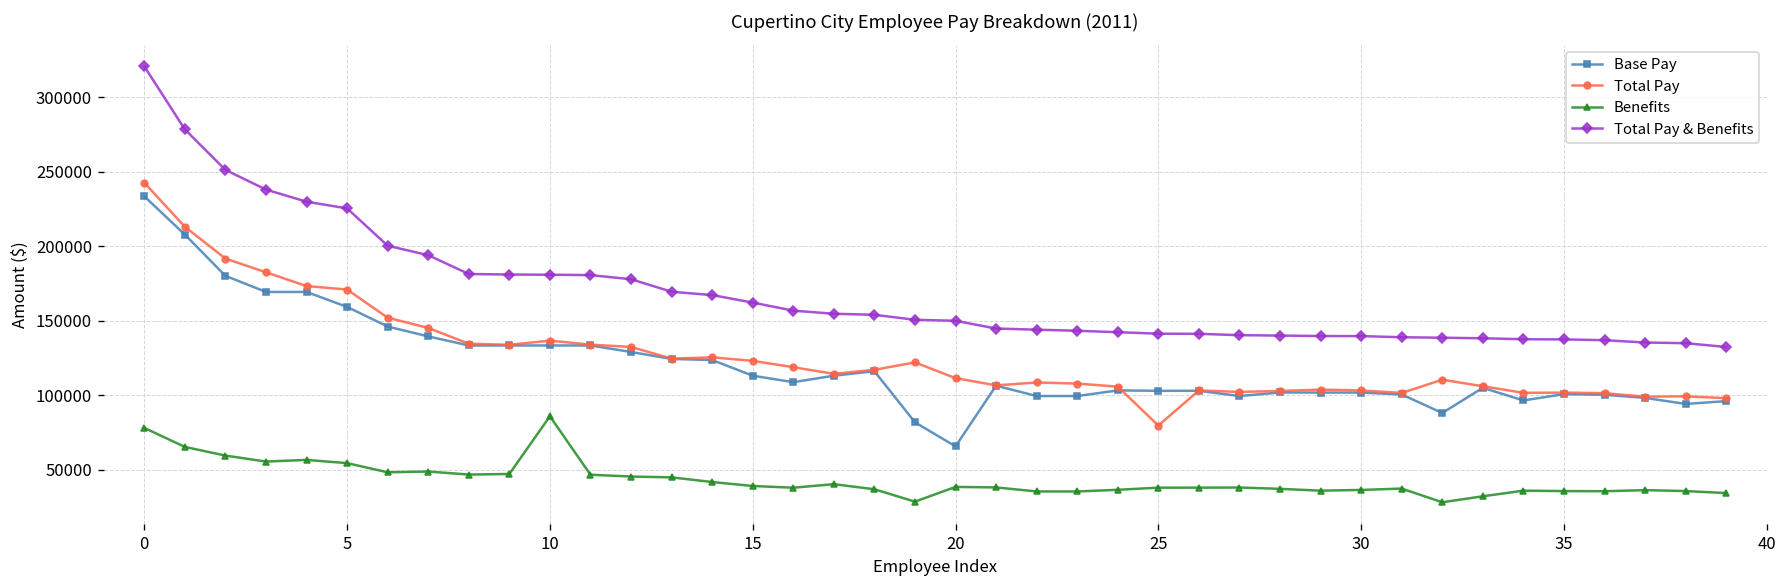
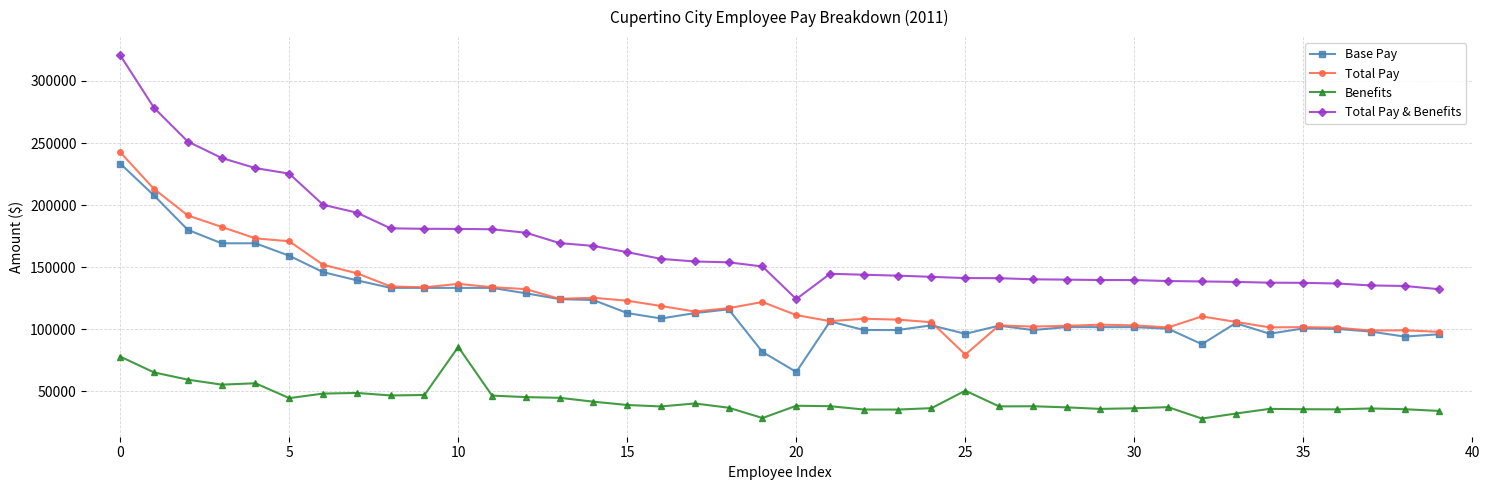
Benefits, 5: 54000 -> 45000
Total Pay & Benefits, 20: 150000 -> 124000
Base Pay, 25: 103000 -> 96000
Benefits, 25: 38000 -> 51000
